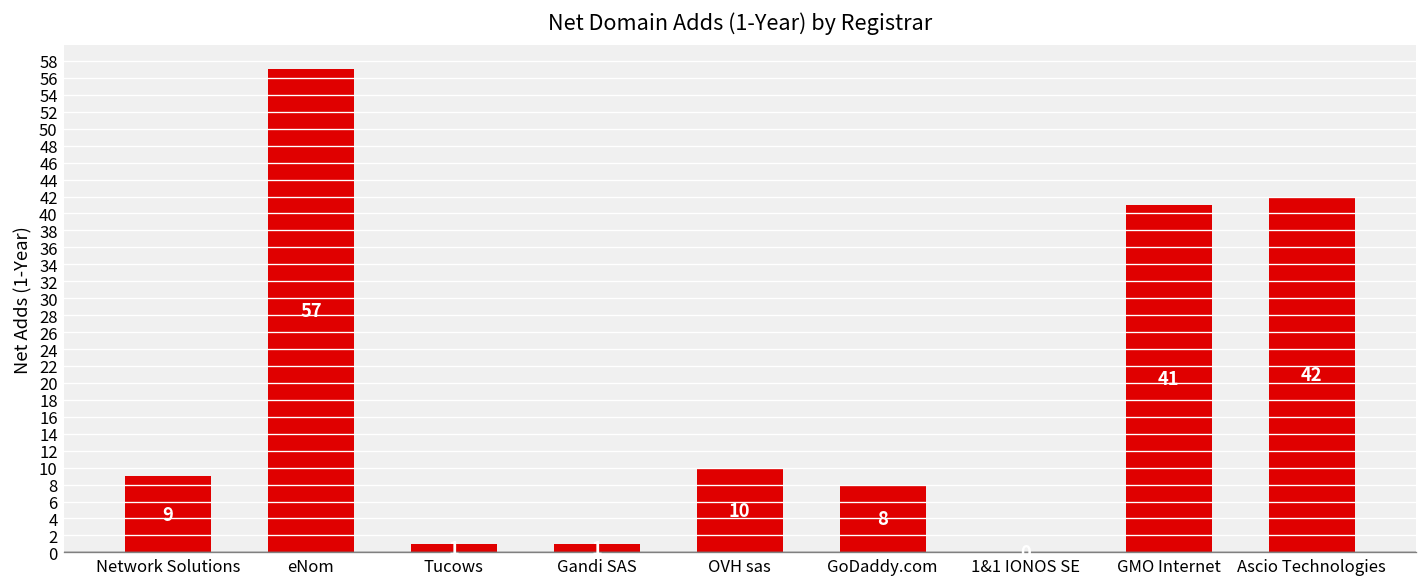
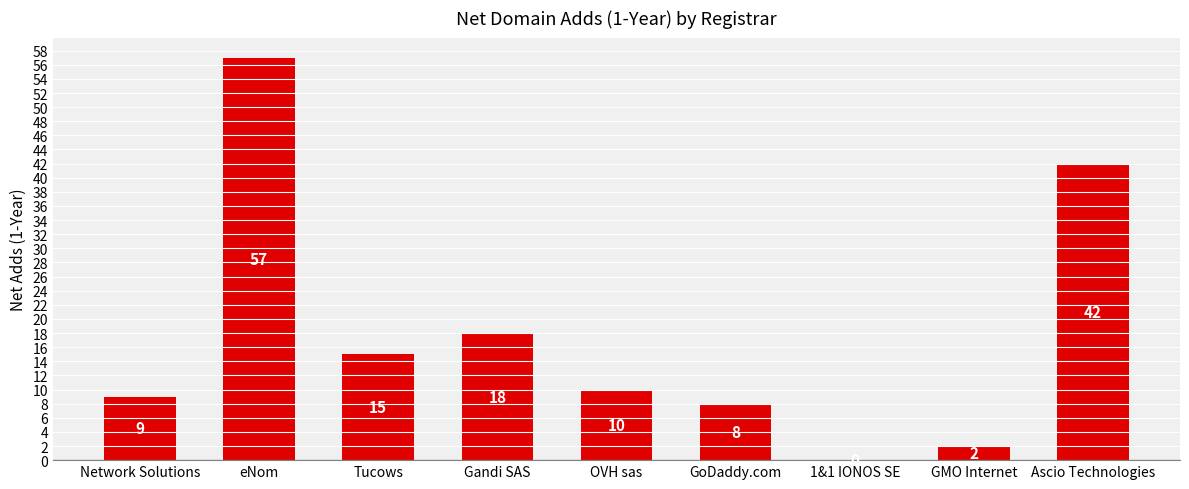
Tucows: 1 -> 15
Gandi SAS: 1 -> 18
GMO Internet: 41 -> 2
